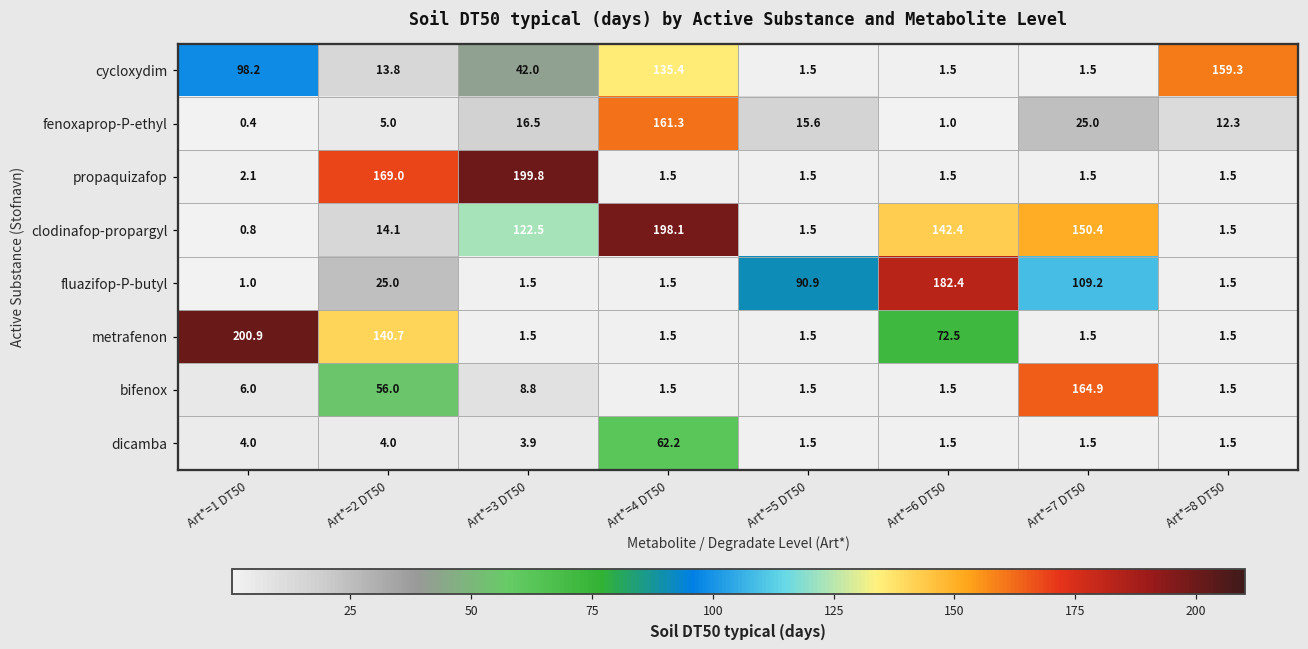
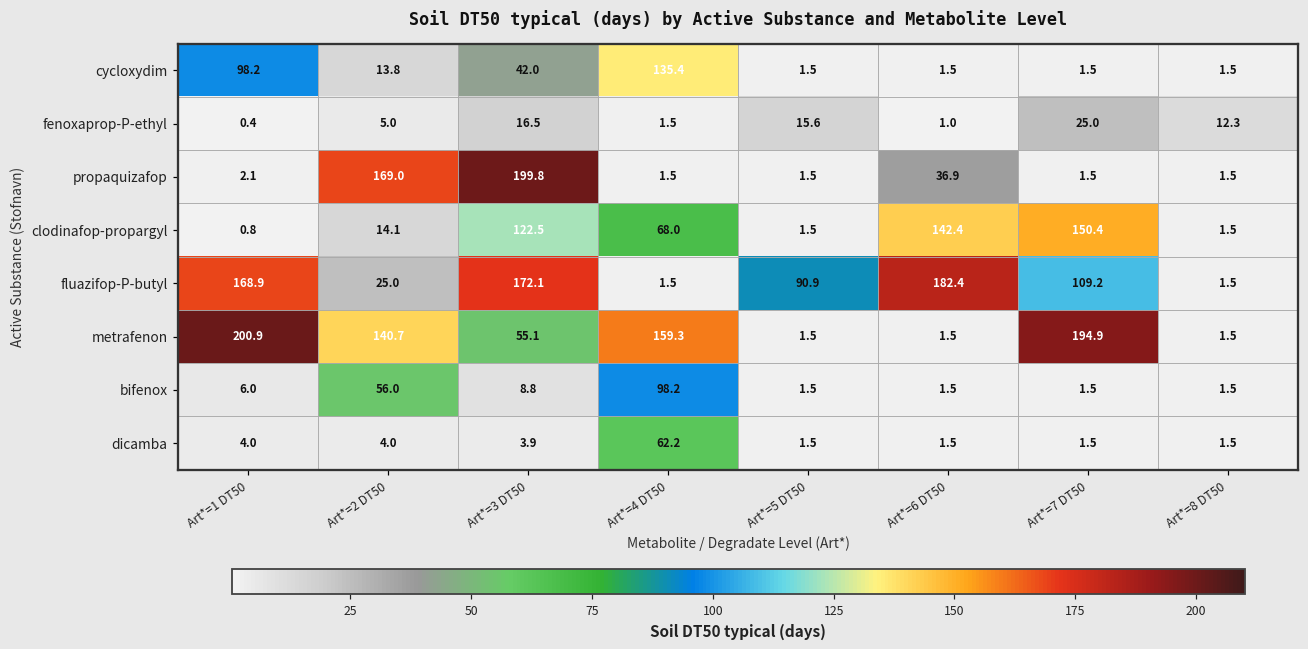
cycloxydim, Art*=8 DT50: 159.3 -> 1.5
fenoxaprop-P-ethyl, Art*=4 DT50: 161.3 -> 1.5
propaquizafop, Art*=6 DT50: 1.5 -> 36.9
clodinafop-propargyl, Art*=4 DT50: 198.1 -> 68.0
fluazifop-P-butyl, Art*=1 DT50: 1.0 -> 168.9
fluazifop-P-butyl, Art*=3 DT50: 1.5 -> 172.1
metrafenon, Art*=3 DT50: 1.5 -> 55.1
metrafenon, Art*=4 DT50: 1.5 -> 159.3
metrafenon, Art*=6 DT50: 72.5 -> 1.5
metrafenon, Art*=7 DT50: 1.5 -> 194.9
bifenox, Art*=4 DT50: 1.5 -> 98.2
bifenox, Art*=7 DT50: 164.9 -> 1.5
